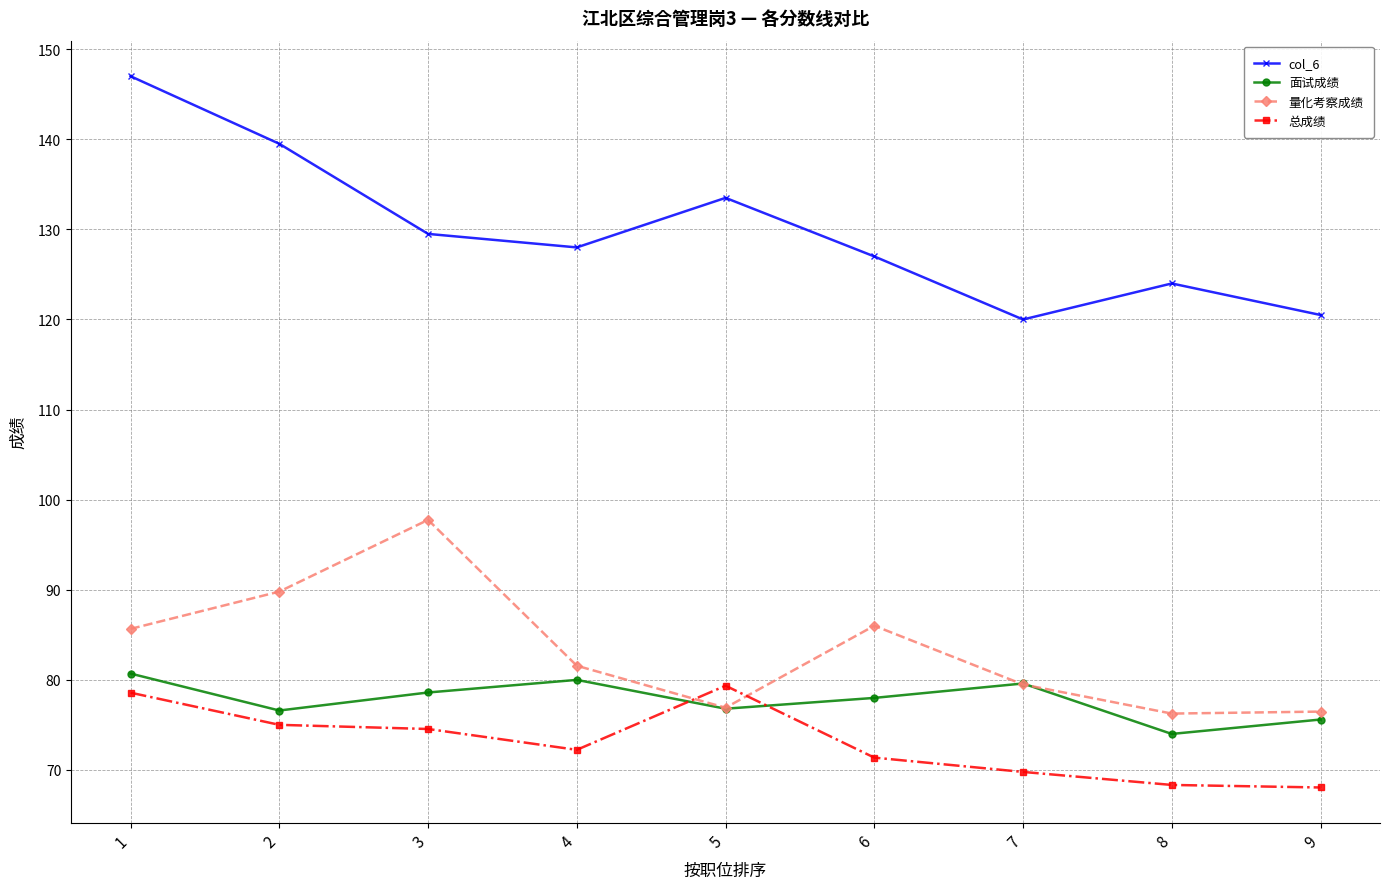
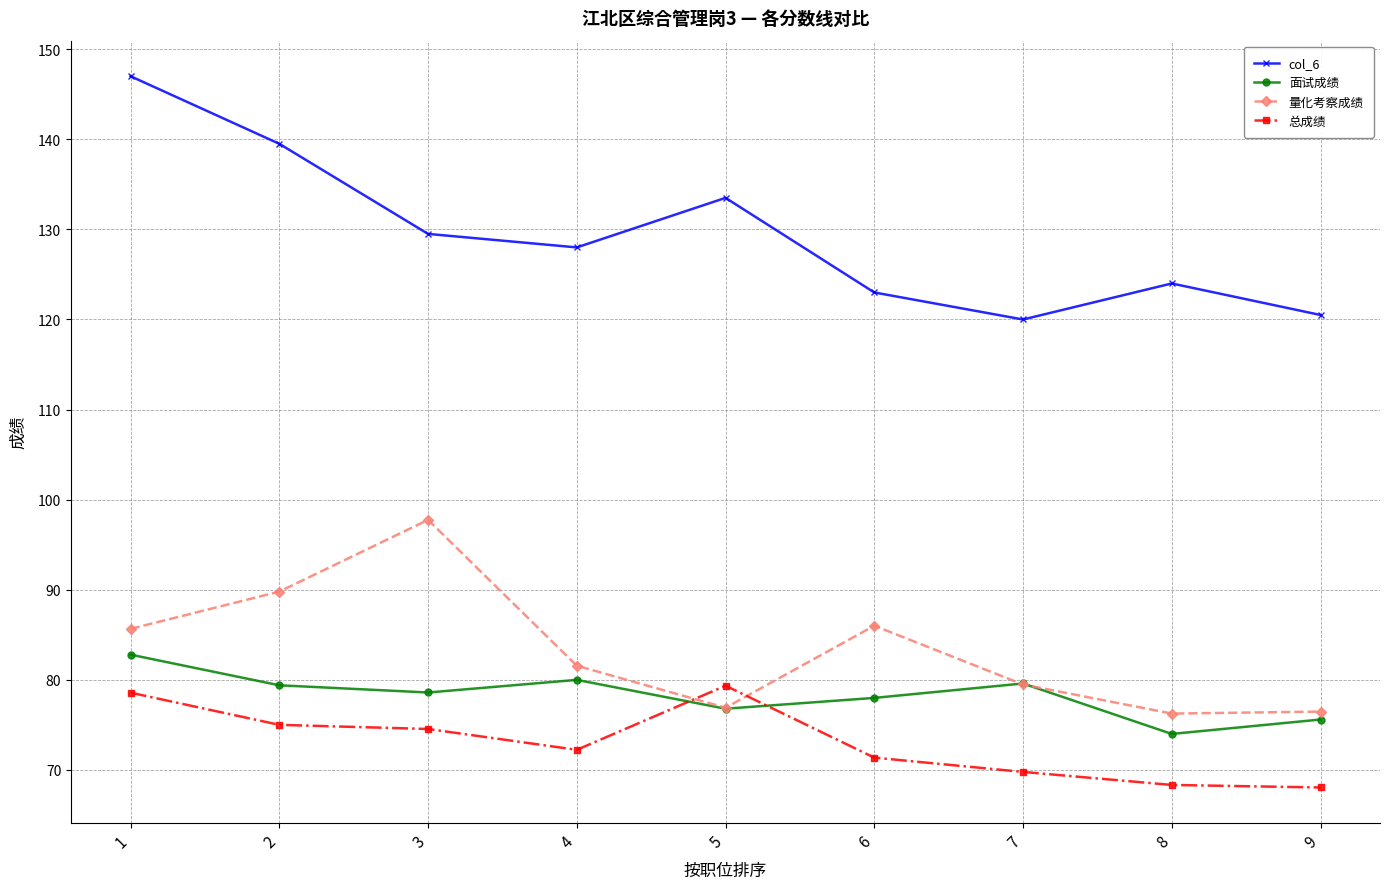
面试成绩, 1: 81 -> 83
面试成绩, 2: 77 -> 79
col_6, 6: 127 -> 123
